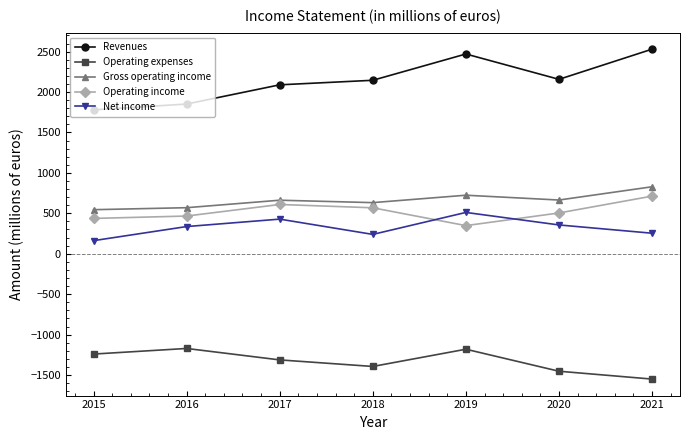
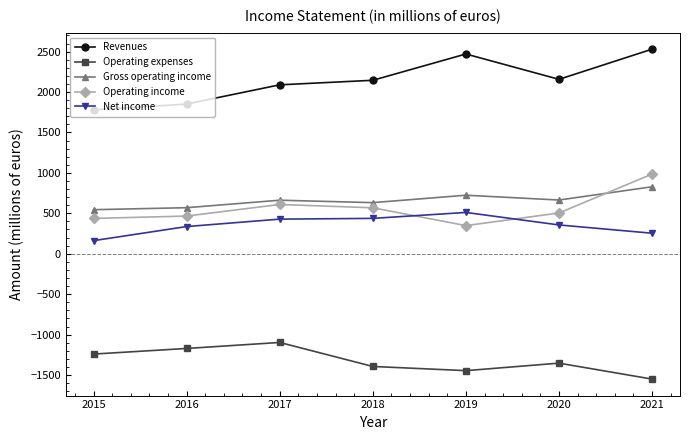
Operating expenses, 2017: -1300 -> -1100
Net income, 2018: 200 -> 400
Operating expenses, 2019: -1200 -> -1400
Operating expenses, 2020: -1500 -> -1400
Operating income, 2021: 700 -> 1000
